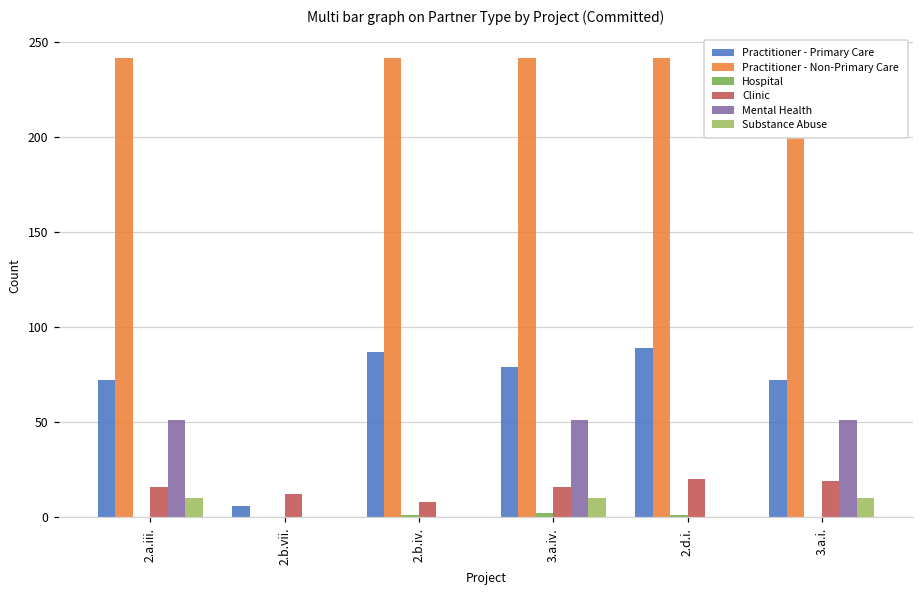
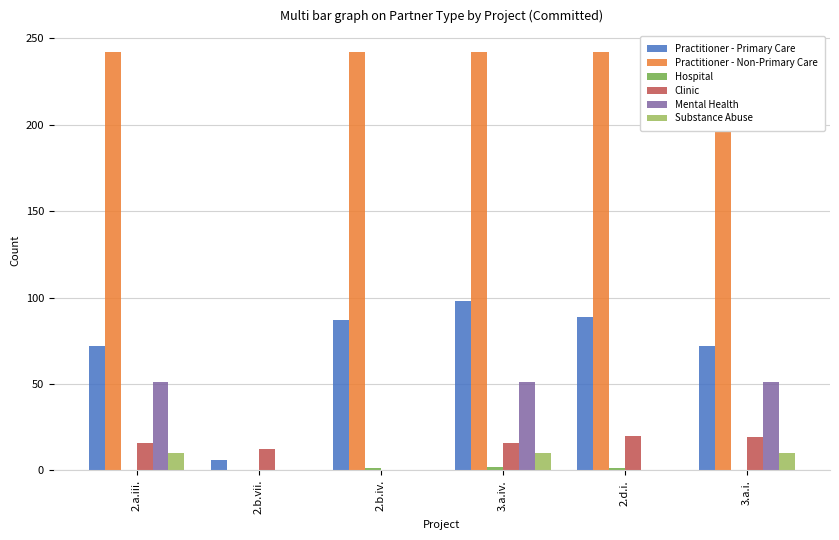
Clinic, 2.b.iv.: 8 -> 0
Practitioner - Primary Care, 3.a.iv.: 79 -> 98
